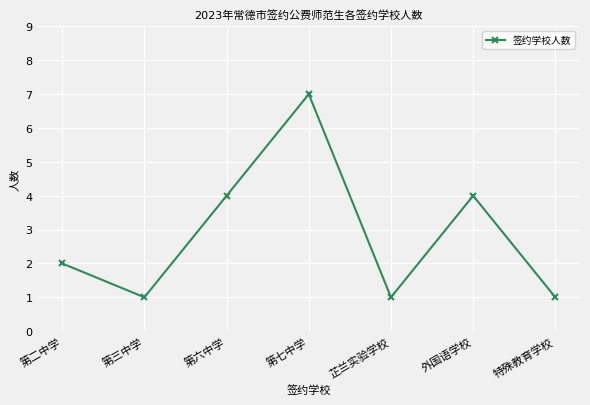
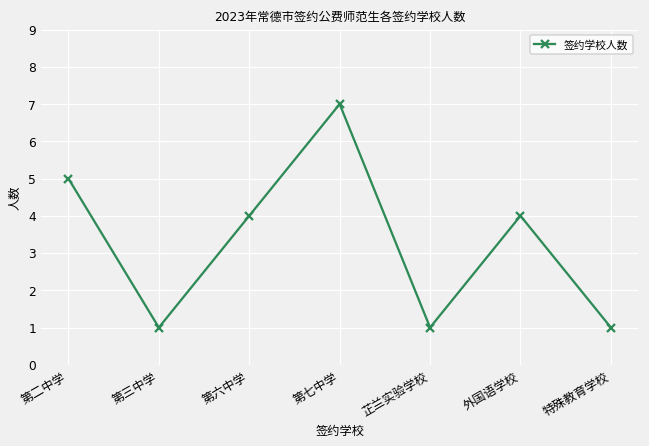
第二中学: 2 -> 5
